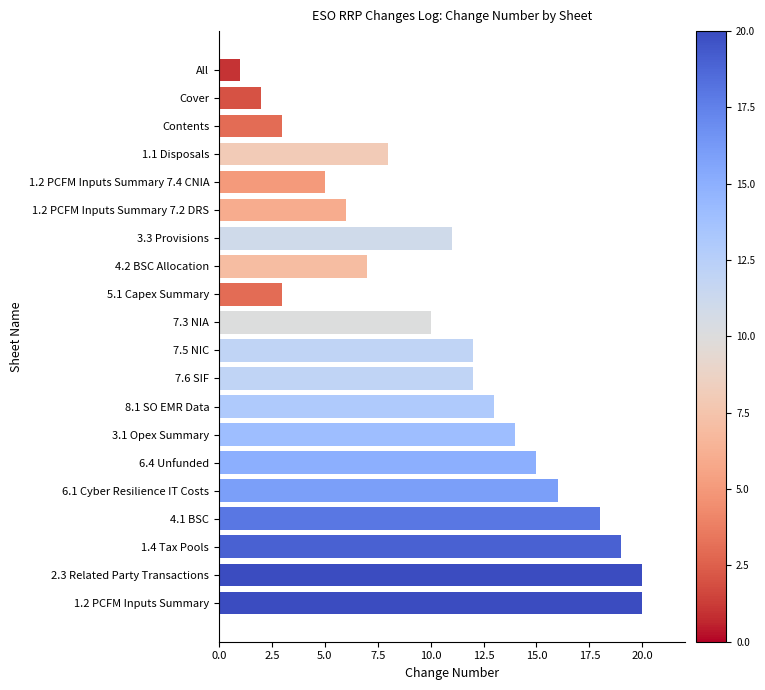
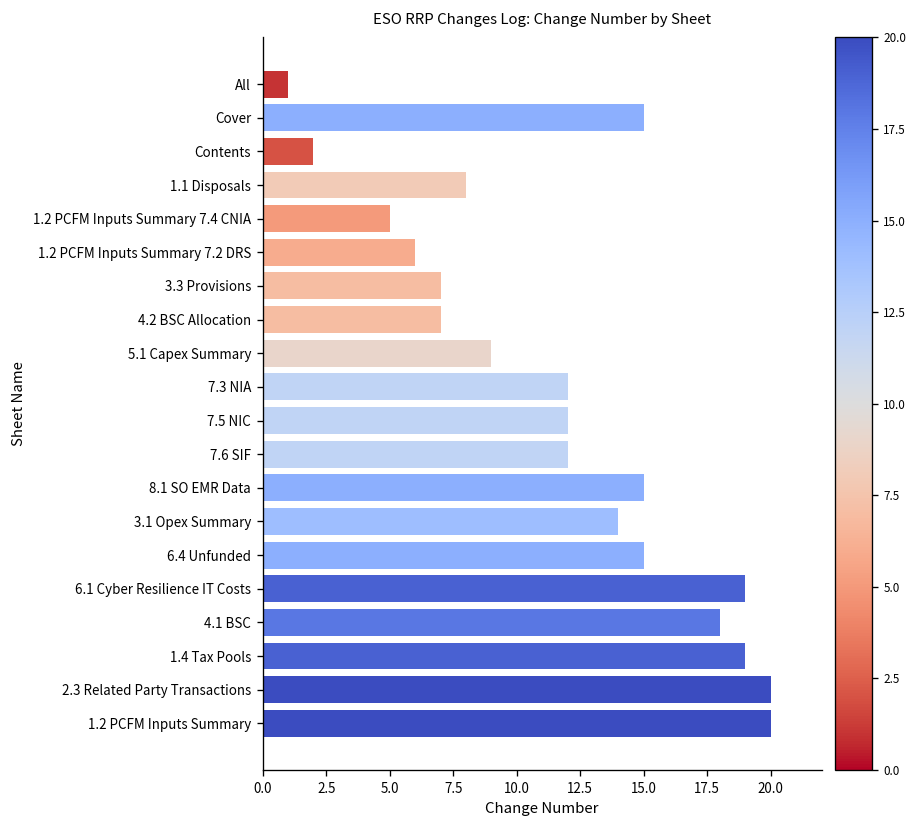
Cover: 2 -> 15
Contents: 3 -> 2
3.3 Provisions: 11 -> 7
5.1 Capex Summary: 3 -> 9
7.3 NIA: 10 -> 12
8.1 SO EMR Data: 13 -> 15
6.1 Cyber Resilience IT Costs: 16 -> 19
